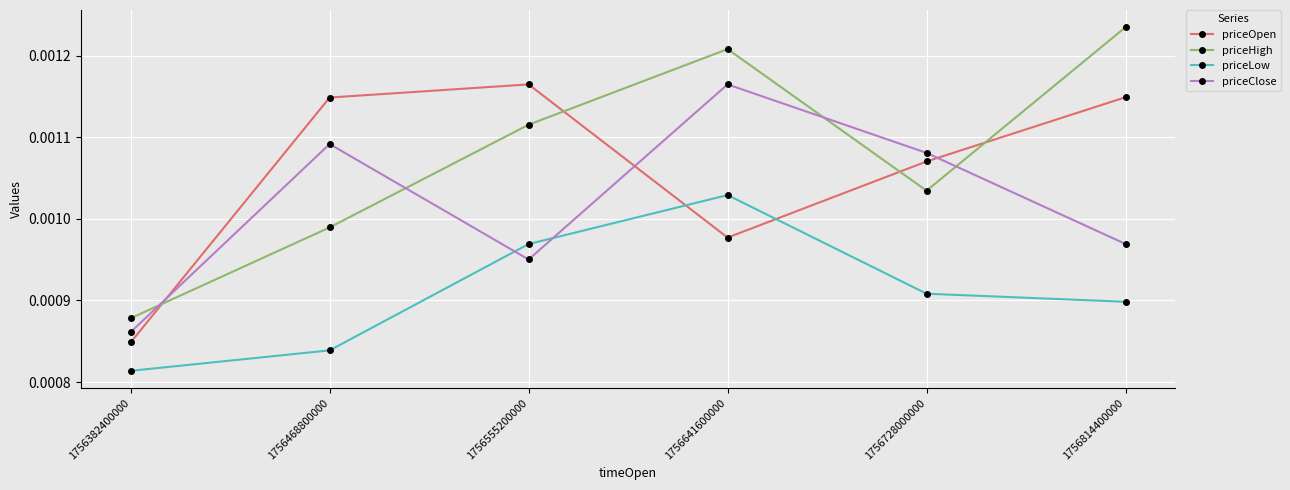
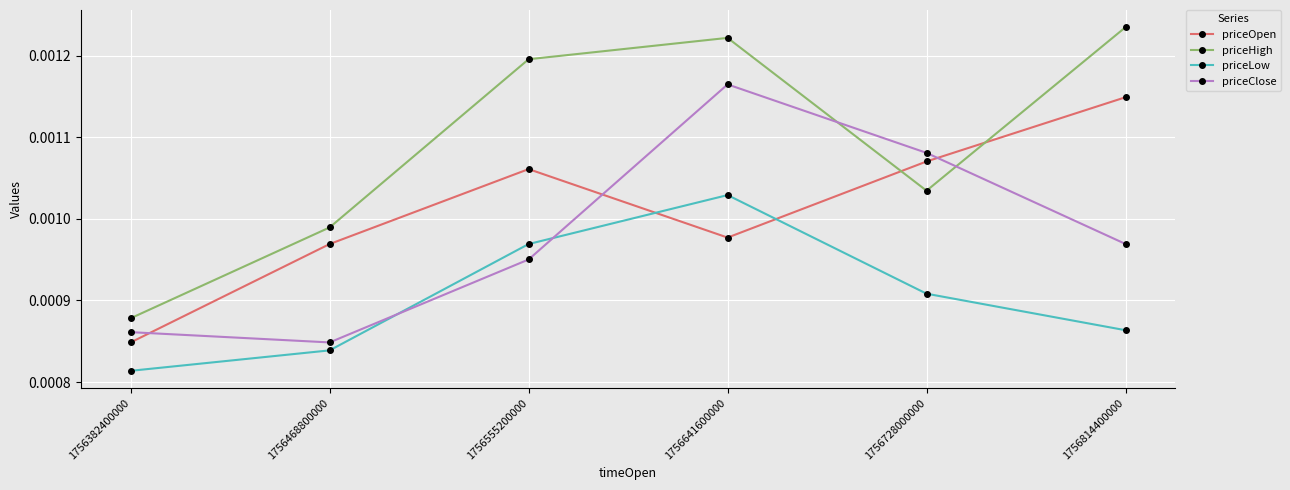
priceOpen, 1756468800000: 0.00115 -> 0.00097
priceClose, 1756468800000: 0.00109 -> 0.00085
priceOpen, 1756555200000: 0.00116 -> 0.00106
priceHigh, 1756555200000: 0.00112 -> 0.00120
priceHigh, 1756641600000: 0.00121 -> 0.00122
priceLow, 1756814400000: 0.00090 -> 0.00086
